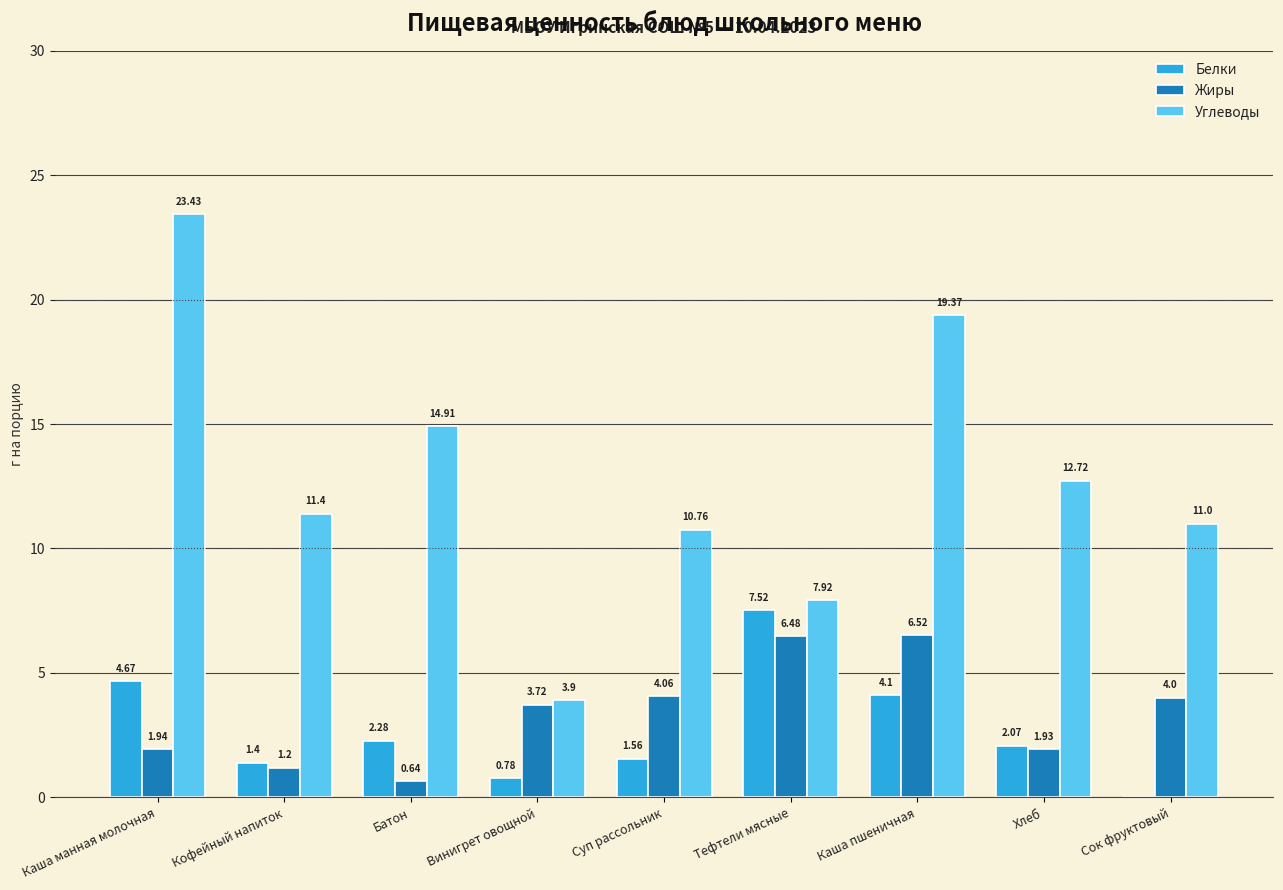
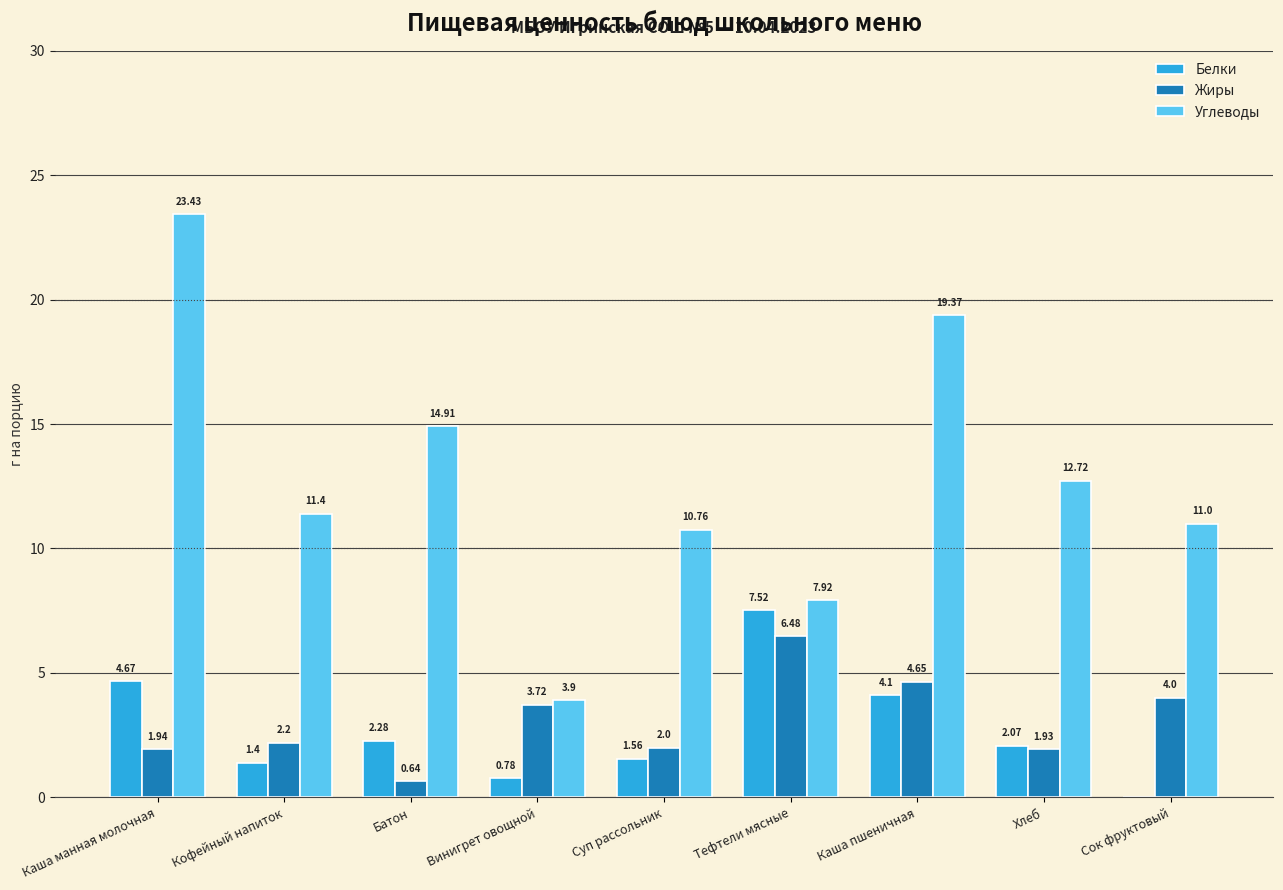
Жиры, Кофейный напиток: 1.2 -> 2.2
Жиры, Суп рассольник: 4.06 -> 2.0
Жиры, Каша пшеничная: 6.52 -> 4.65
